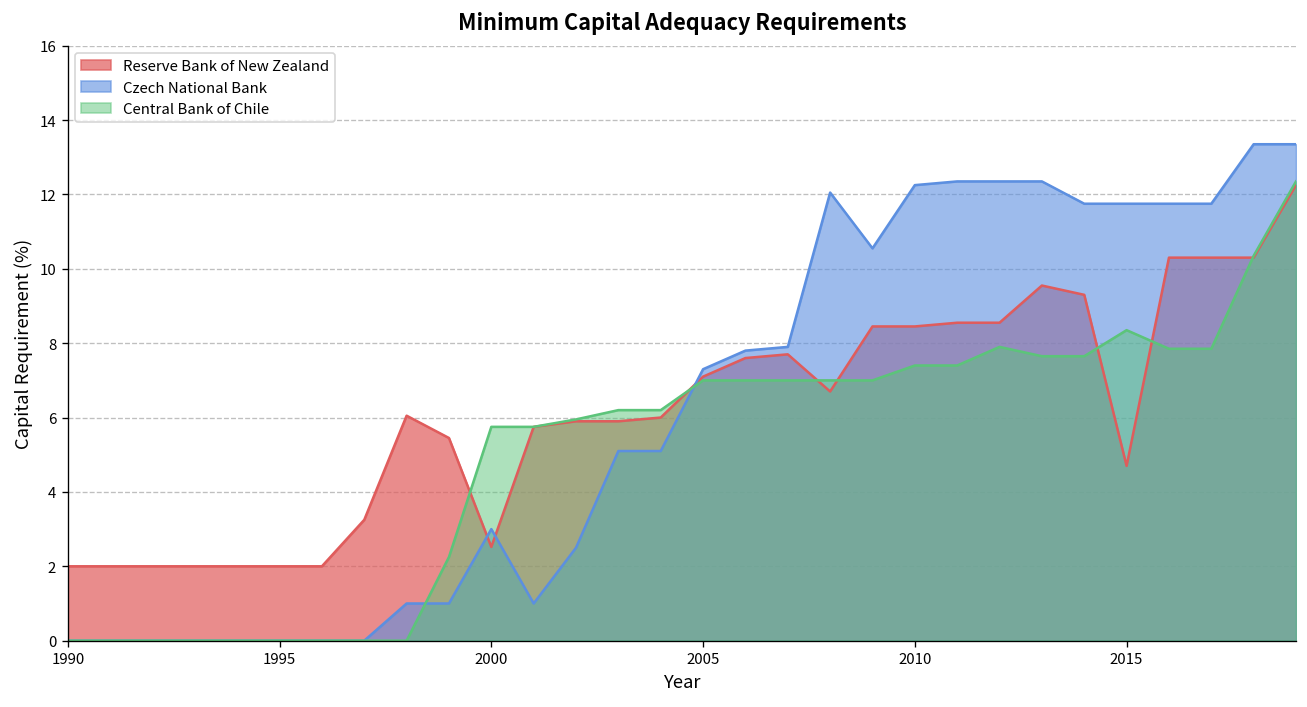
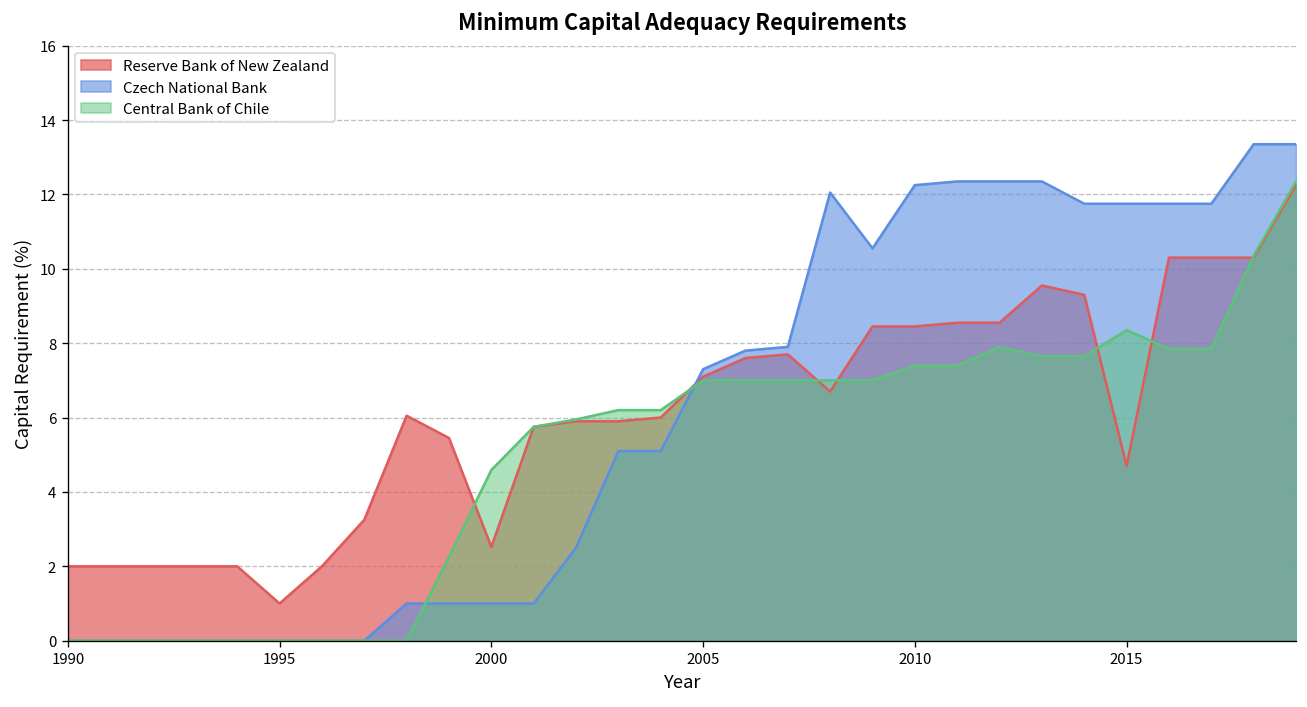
Reserve Bank of New Zealand, 1995: 2 -> 1
Czech National Bank, 2000: 3 -> 1
Central Bank of Chile, 2000: 5.8 -> 4.6
